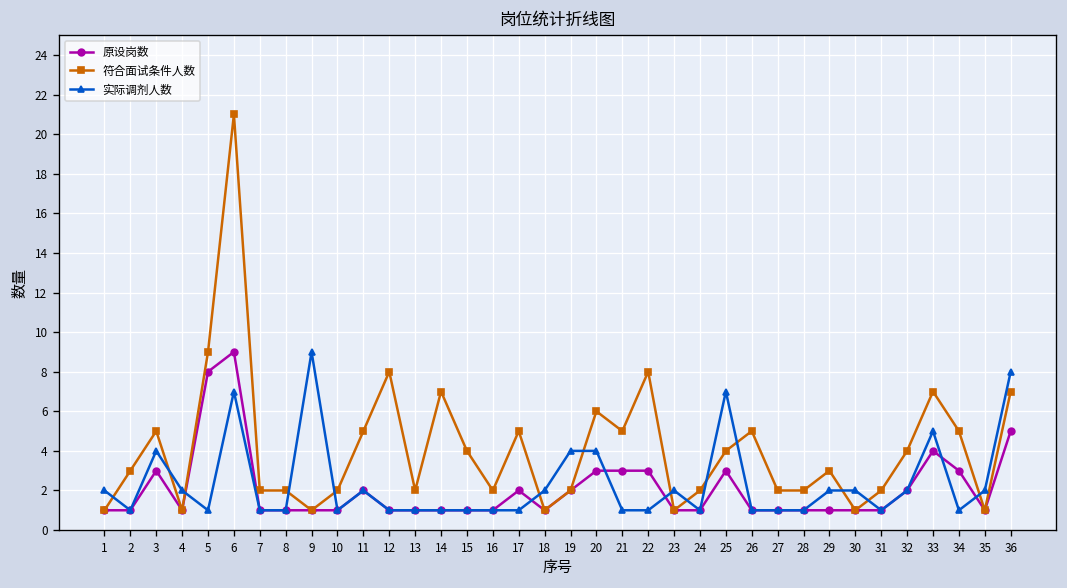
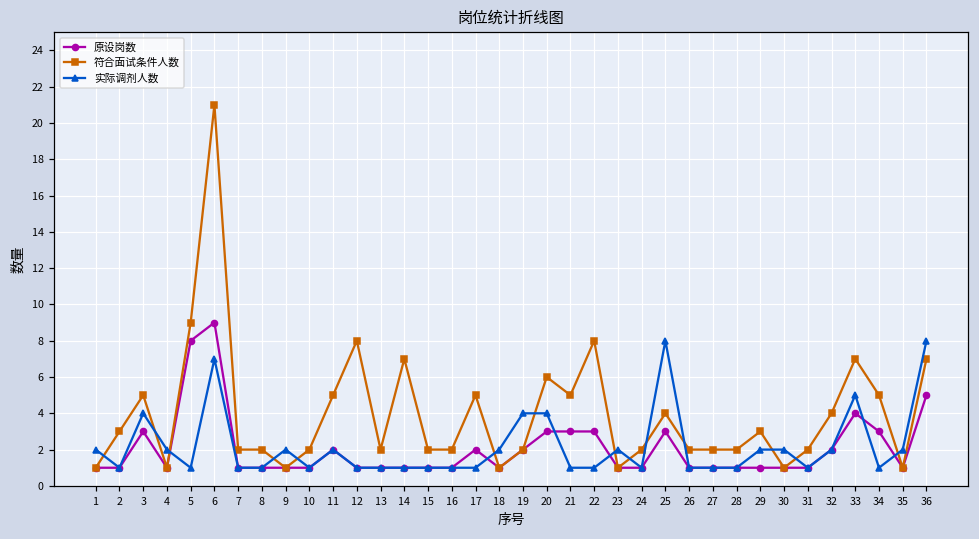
实际调剂人数, 9: 9 -> 2
符合面试条件人数, 15: 4 -> 2
实际调剂人数, 25: 7 -> 8
符合面试条件人数, 26: 5 -> 2
